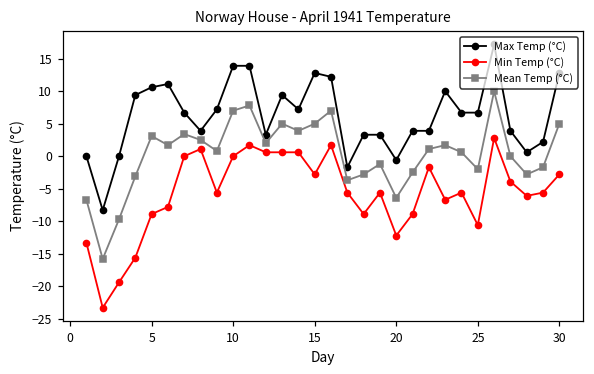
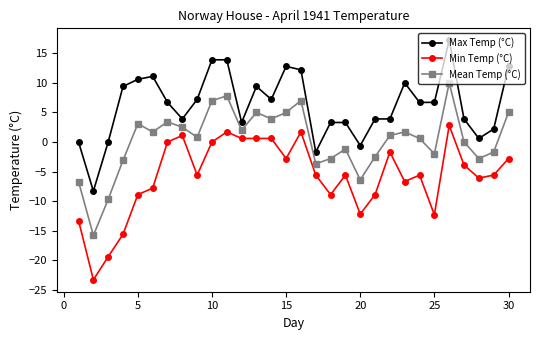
Min Temp (°C), 25: -11 -> -12
